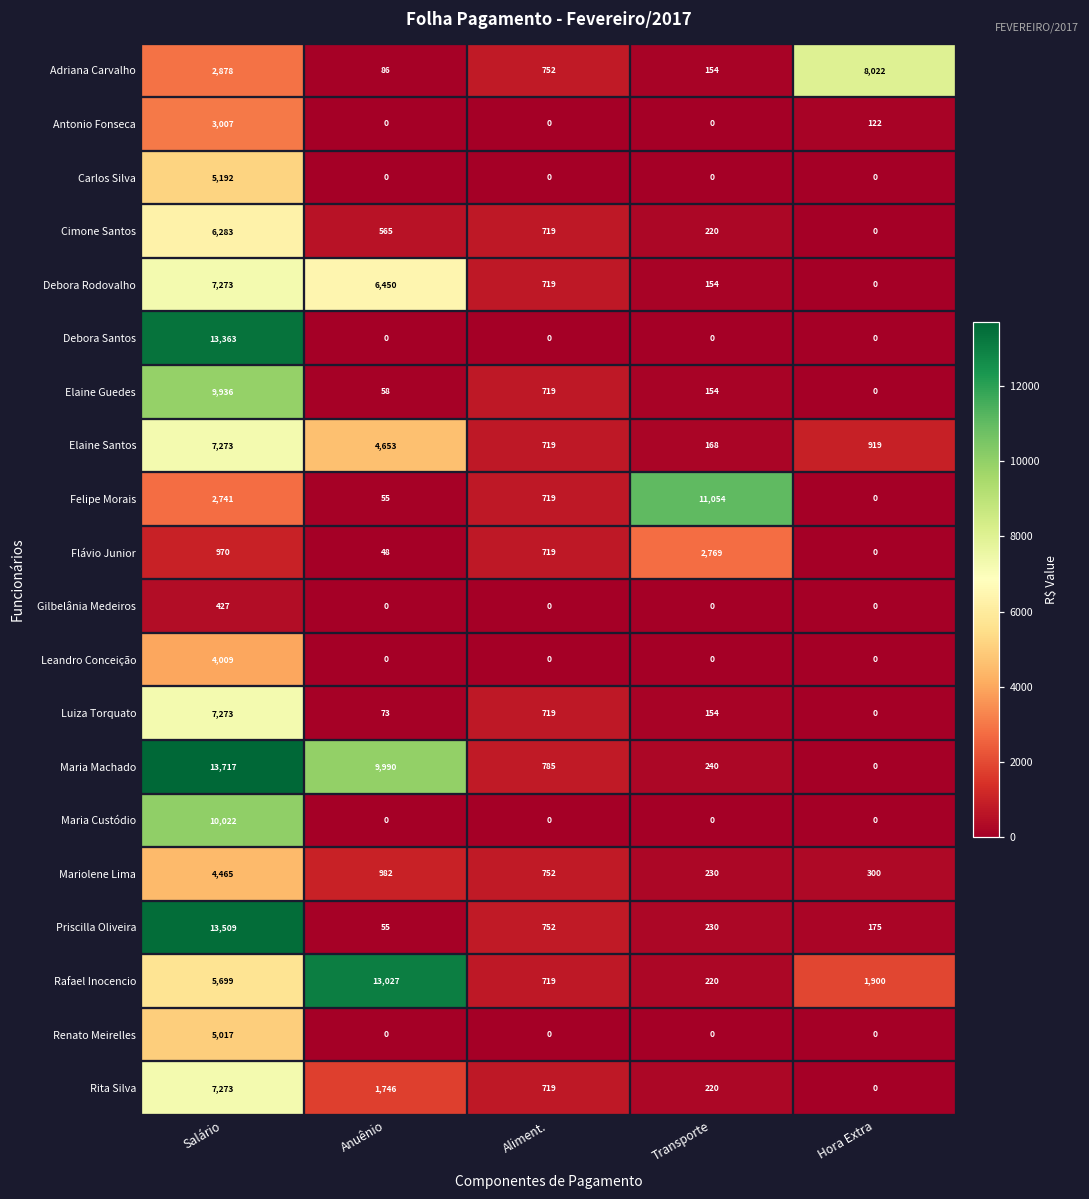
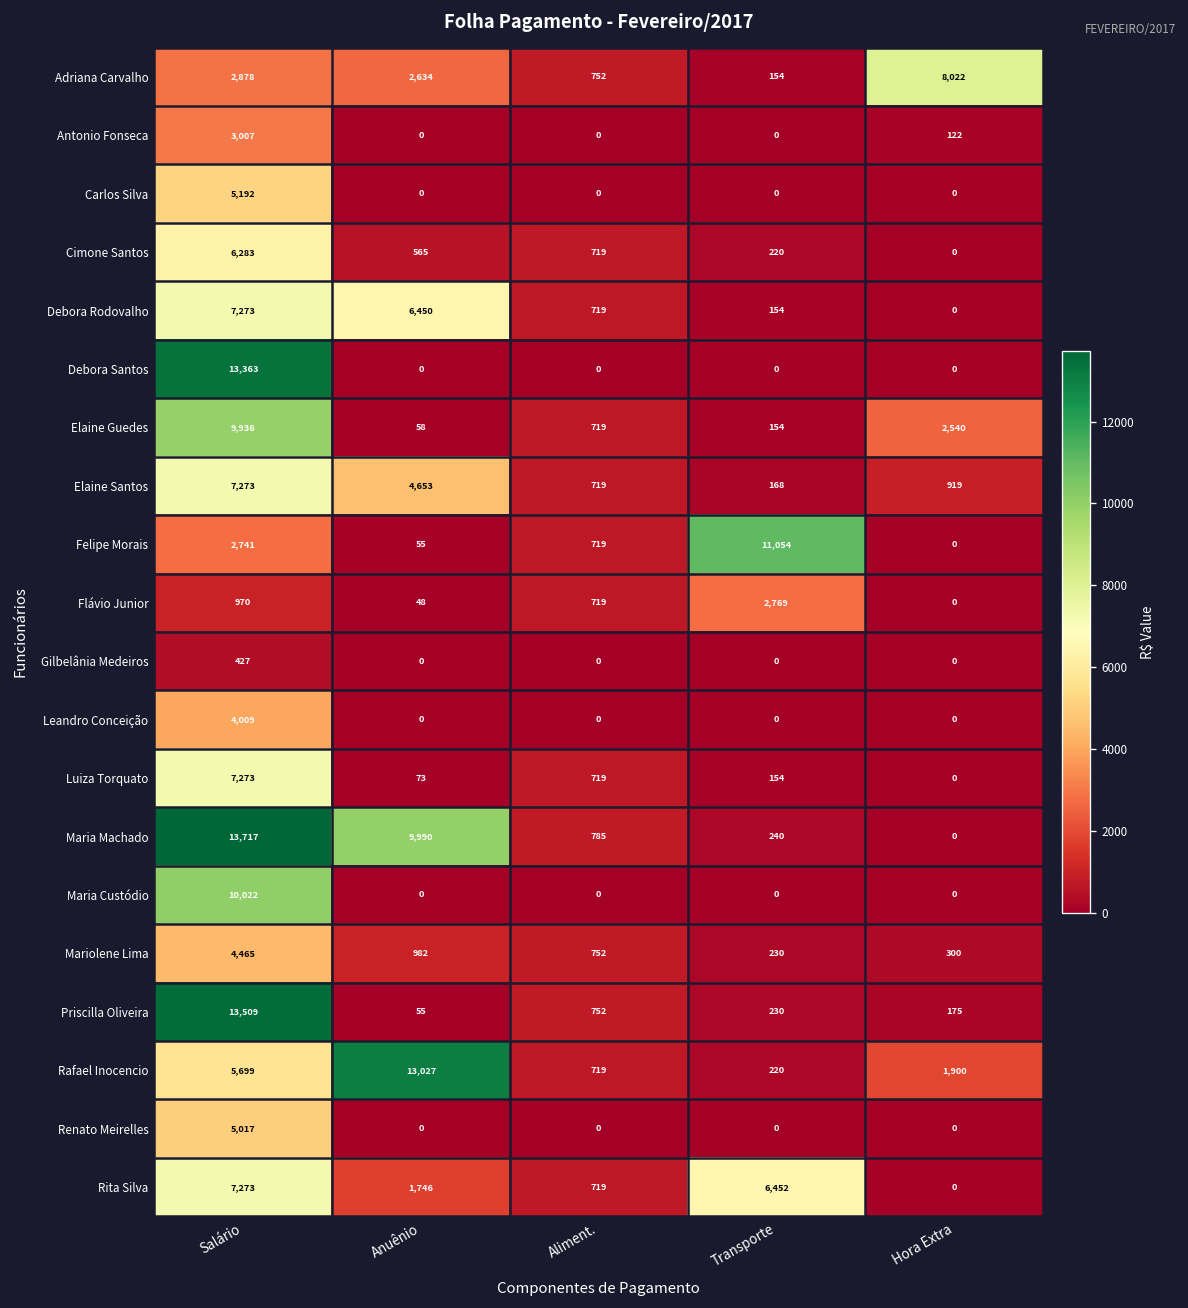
Adriana Carvalho, Anuênio: 86 -> 2,634
Elaine Guedes, Hora Extra: 0 -> 2,540
Rita Silva, Transporte: 220 -> 6,452
